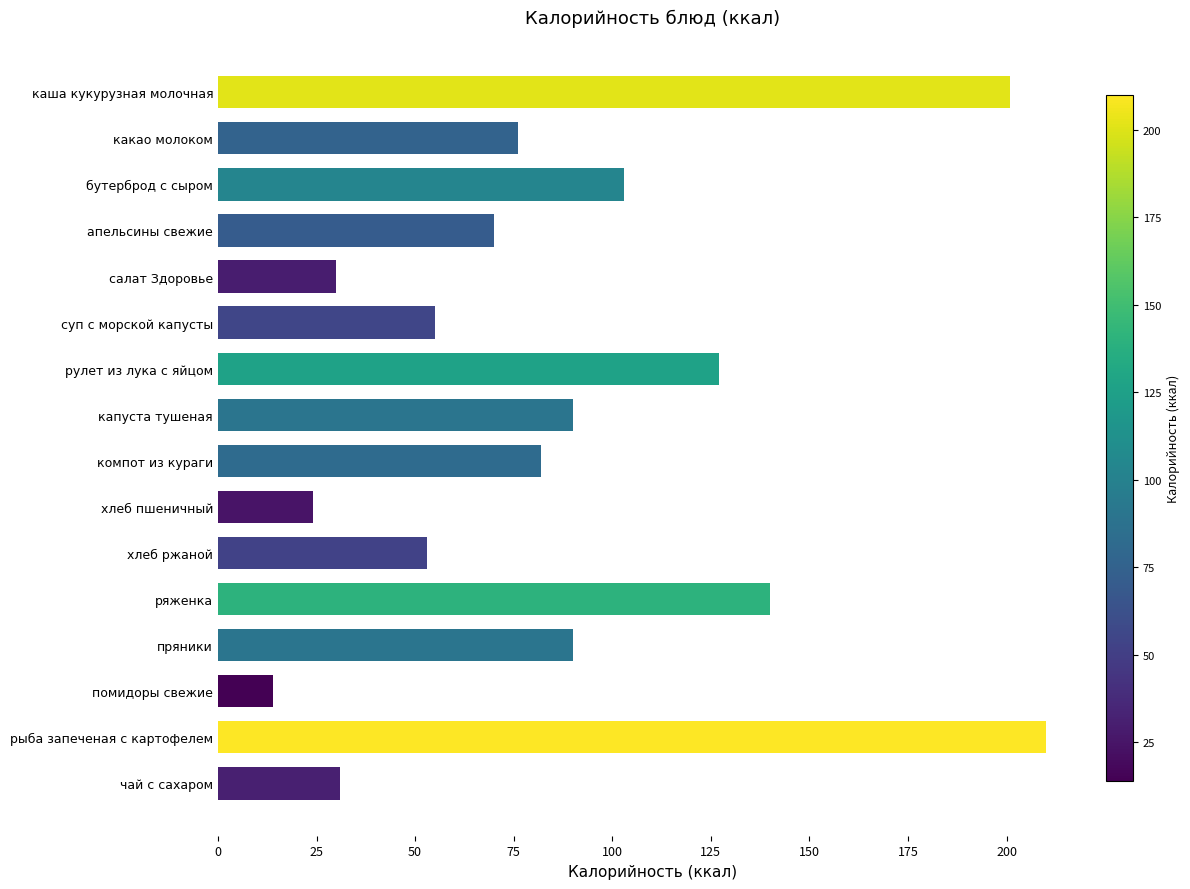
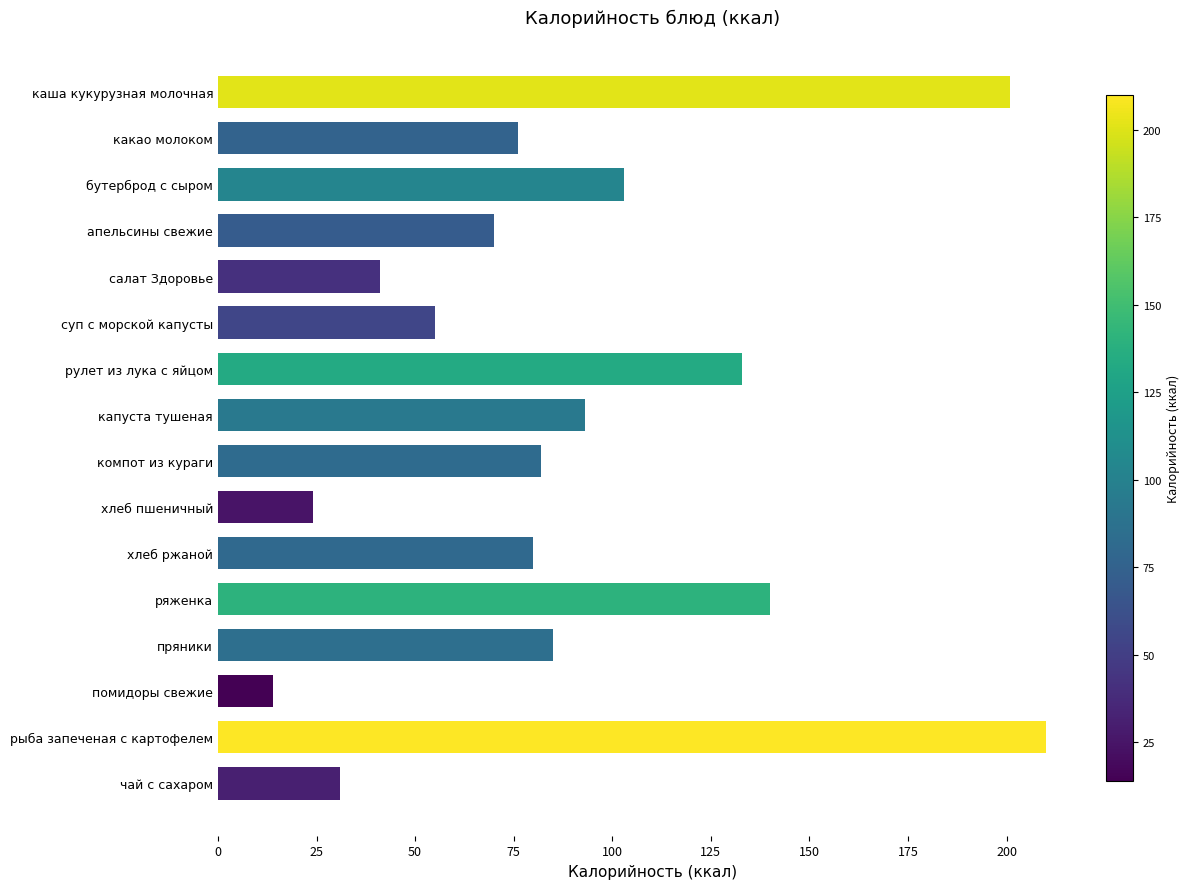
салат Здоровье: 30 -> 41
рулет из лука с яйцом: 127 -> 133
капуста тушеная: 90 -> 93
хлеб ржаной: 53 -> 80
пряники: 90 -> 85
